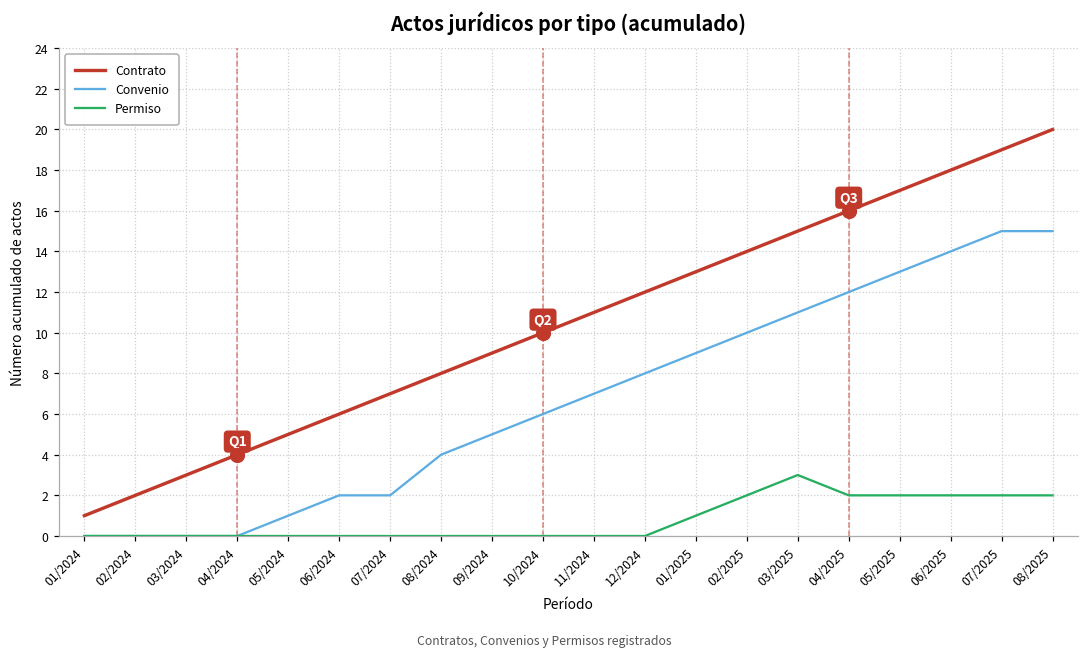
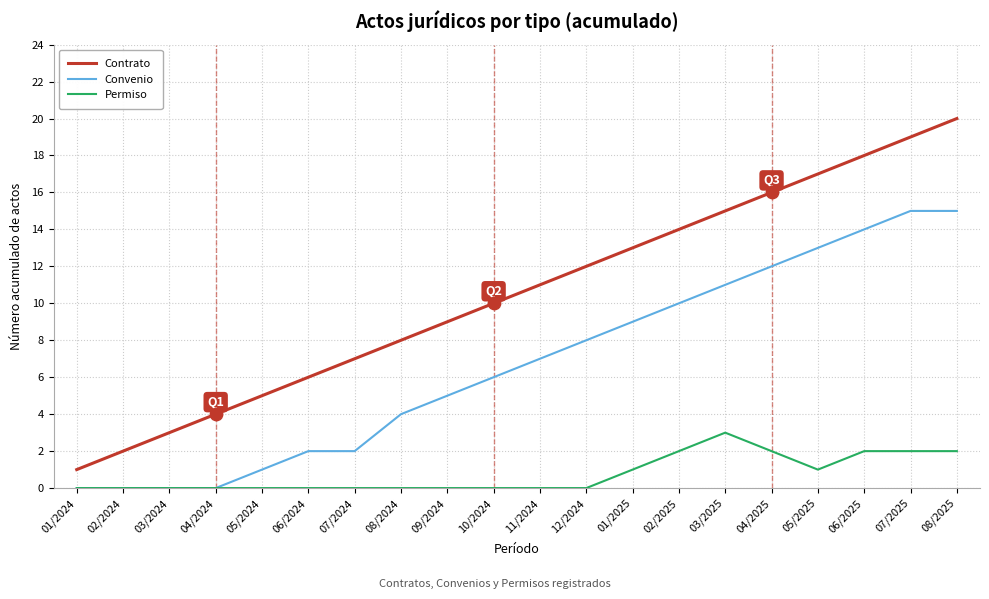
Permiso, 05/2025: 2 -> 1
